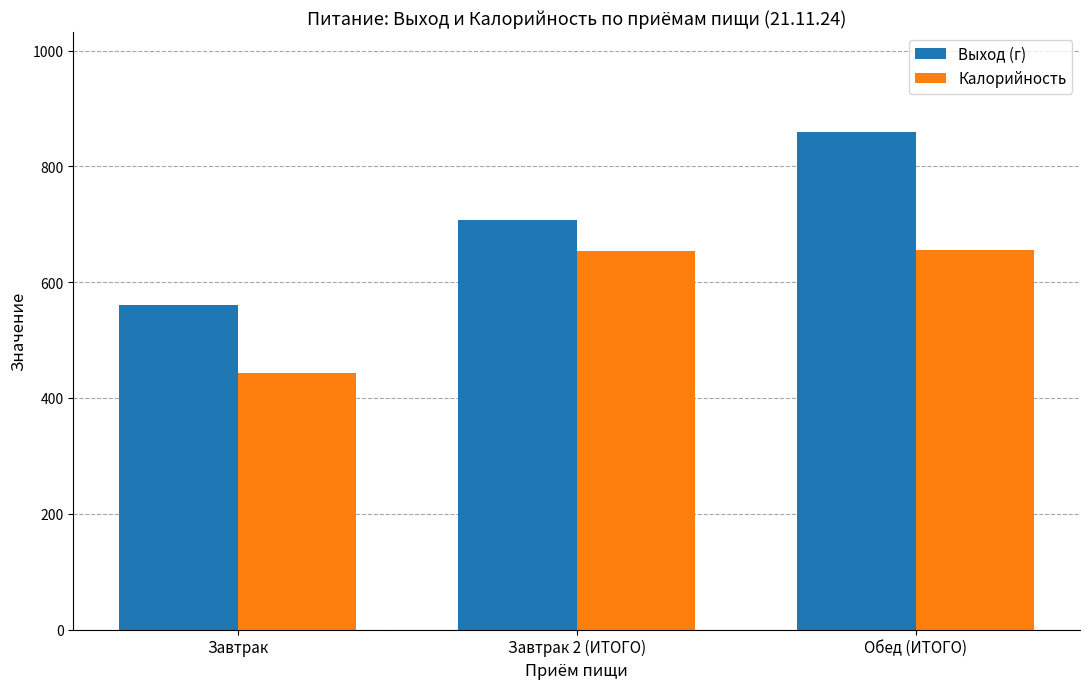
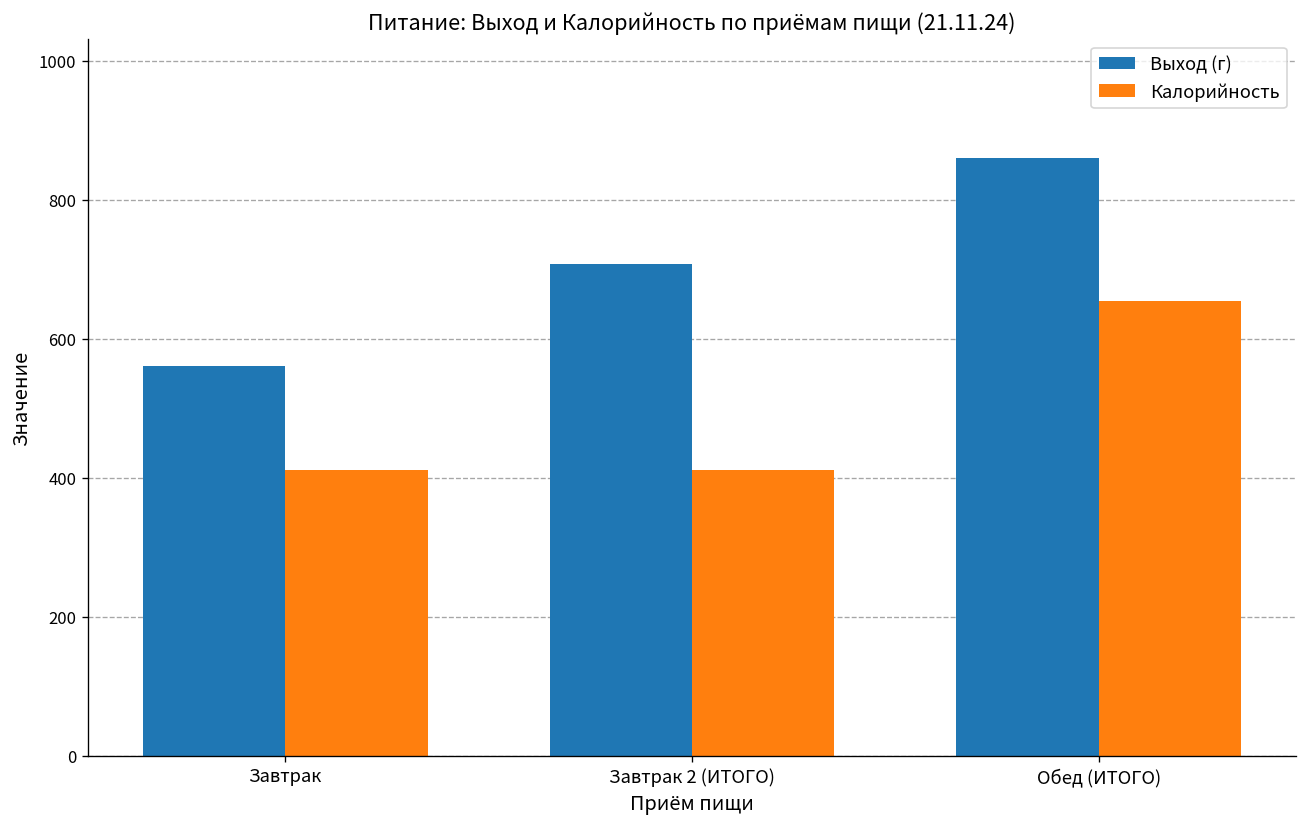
Калорийность, Завтрак: 440 -> 410
Калорийность, Завтрак 2 (ИТОГО): 650 -> 410
